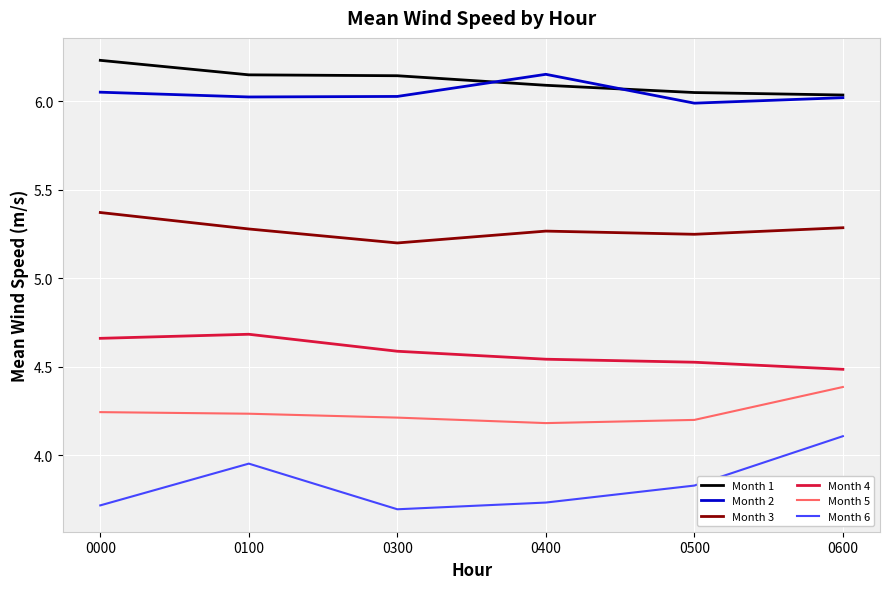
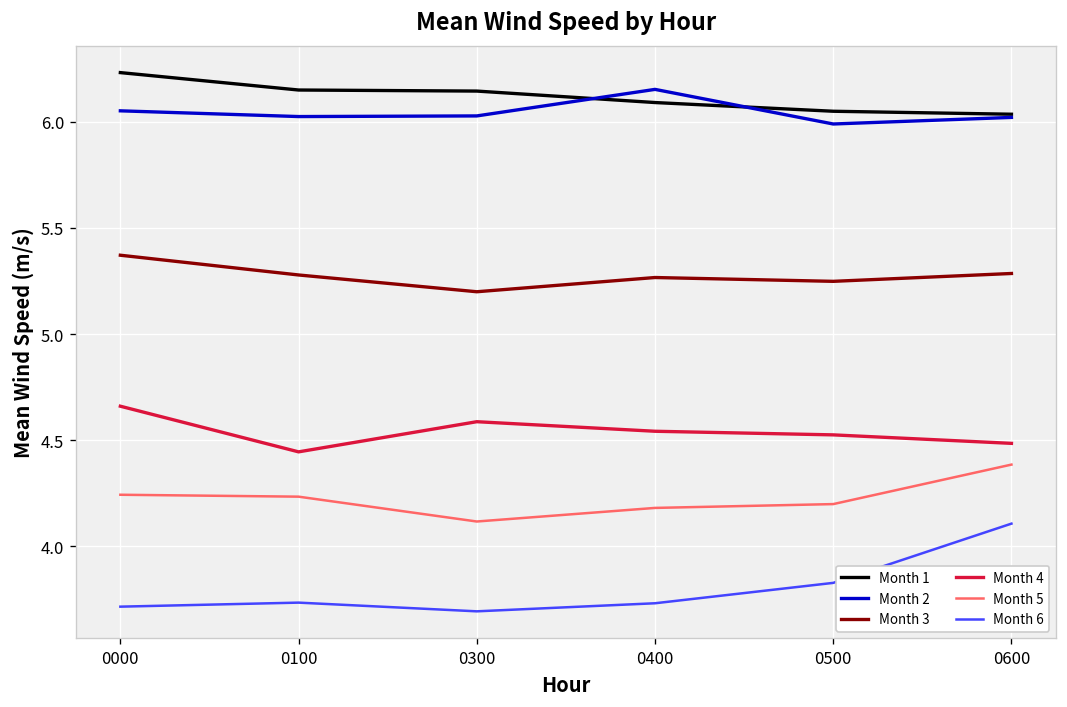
Month 4, 0100: 4.68 -> 4.45
Month 6, 0100: 3.95 -> 3.74
Month 5, 0300: 4.21 -> 4.12
